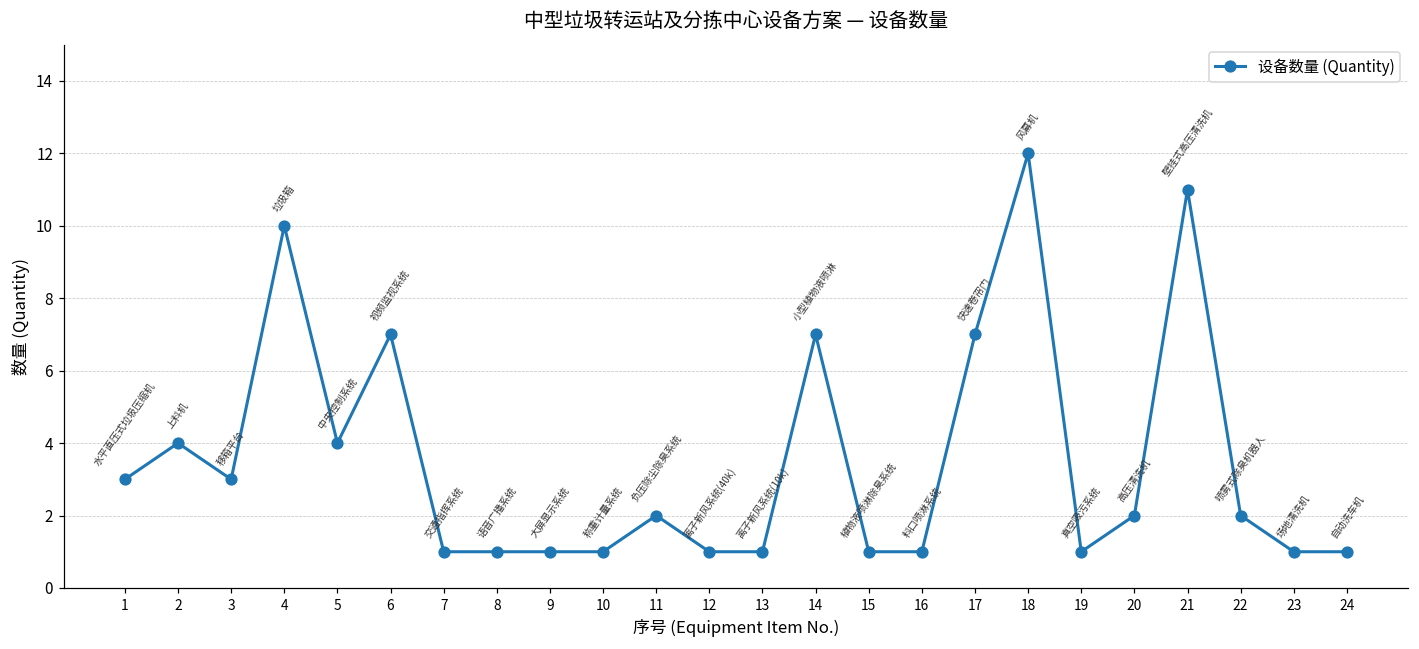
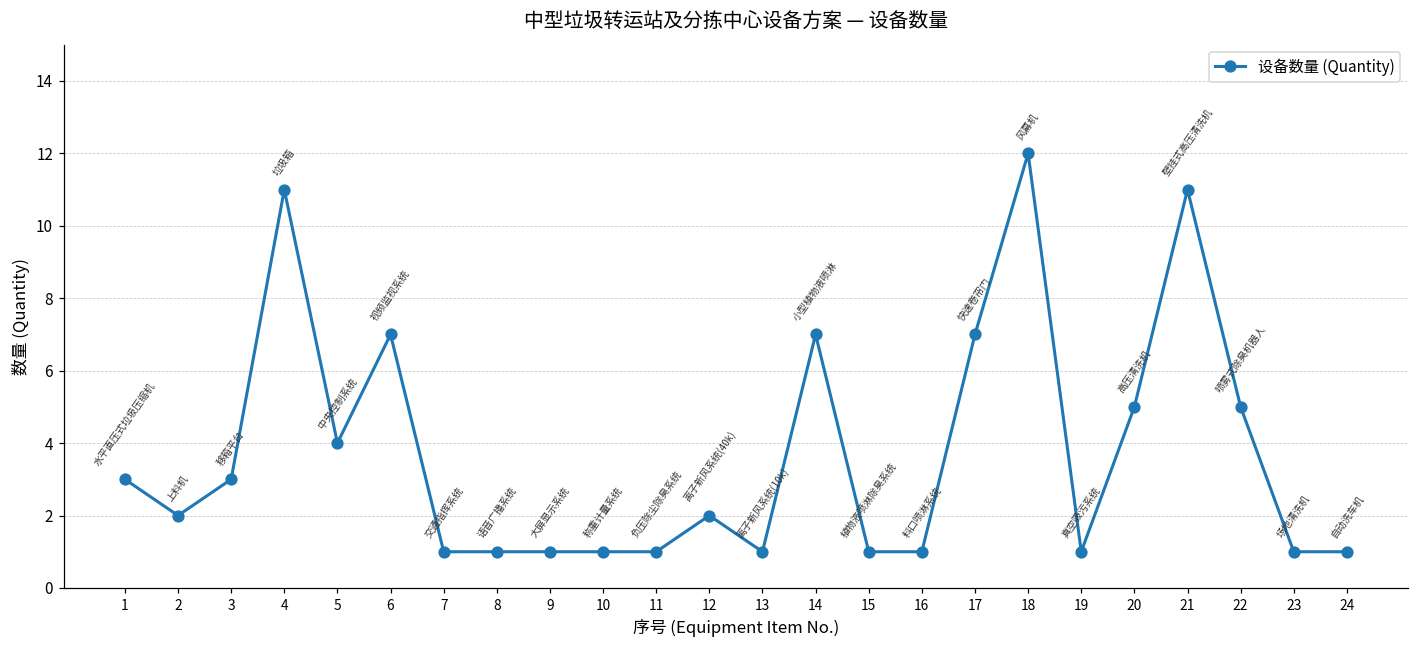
2: 4 -> 2
4: 10 -> 11
11: 2 -> 1
12: 1 -> 2
20: 2 -> 5
22: 2 -> 5
